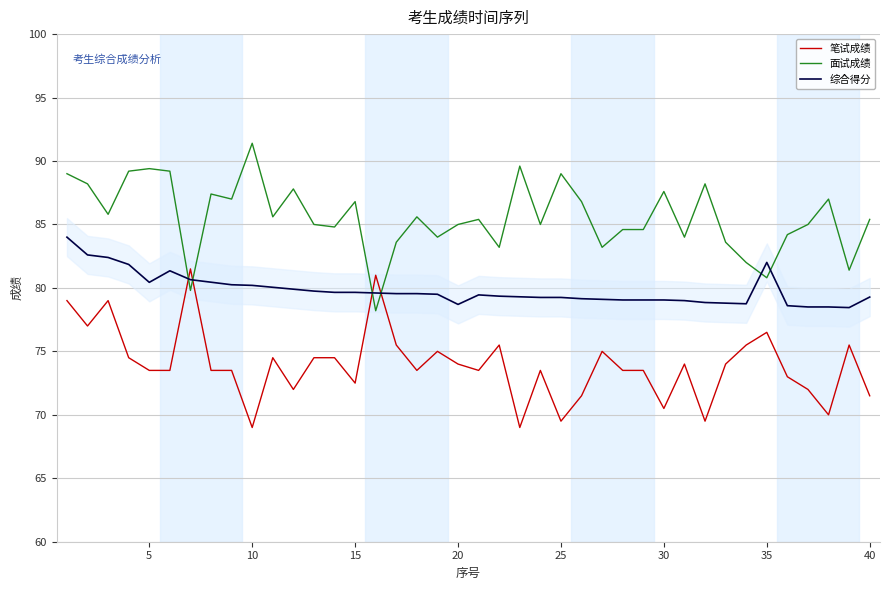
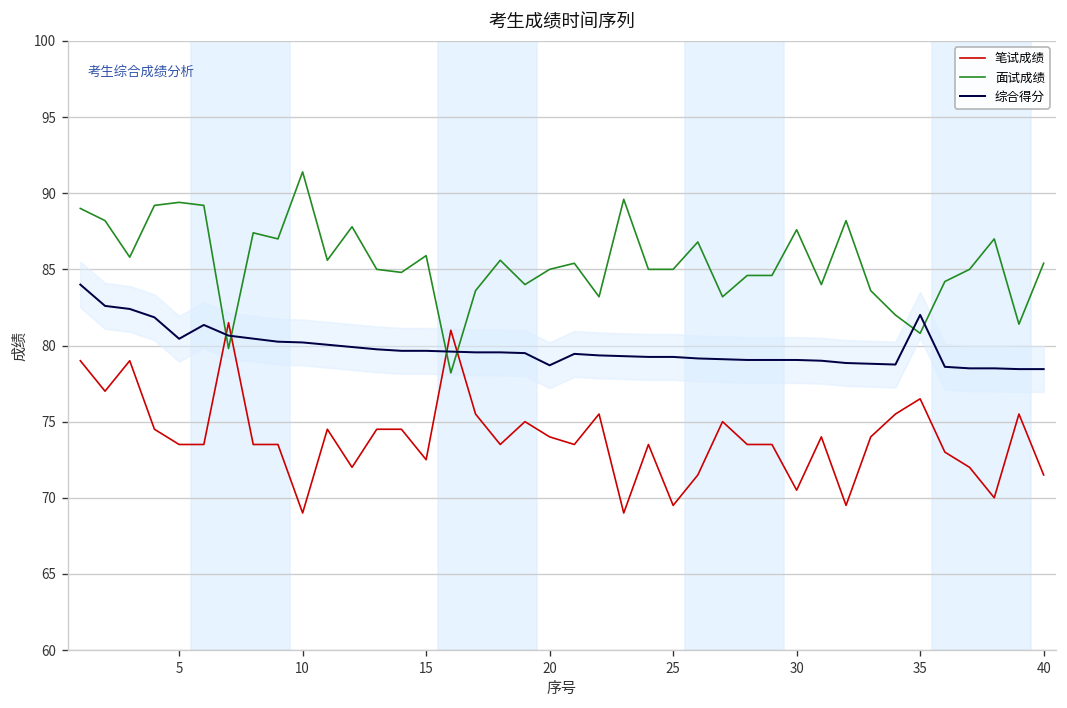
面试成绩, 15: 86.8 -> 85.9
面试成绩, 25: 89 -> 85
综合得分, 40: 79.3 -> 78.5
